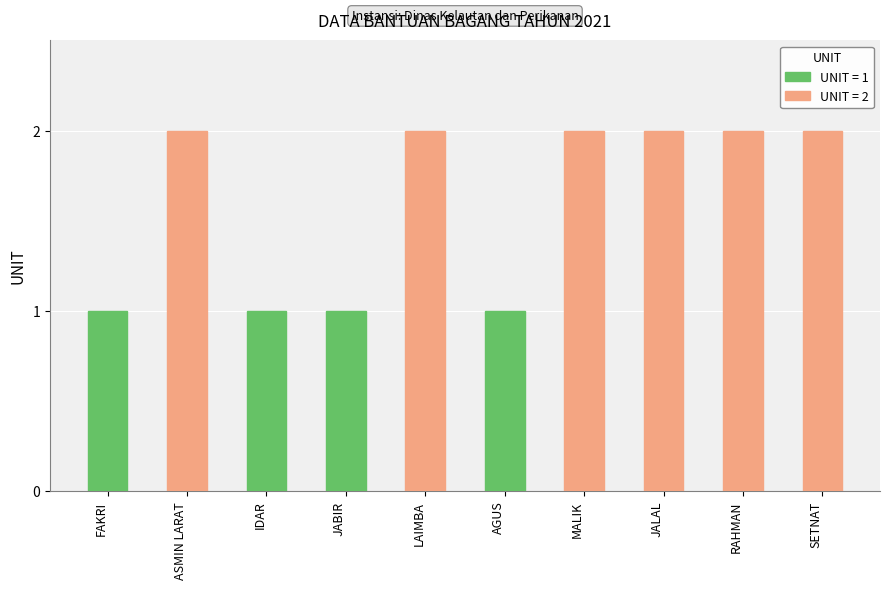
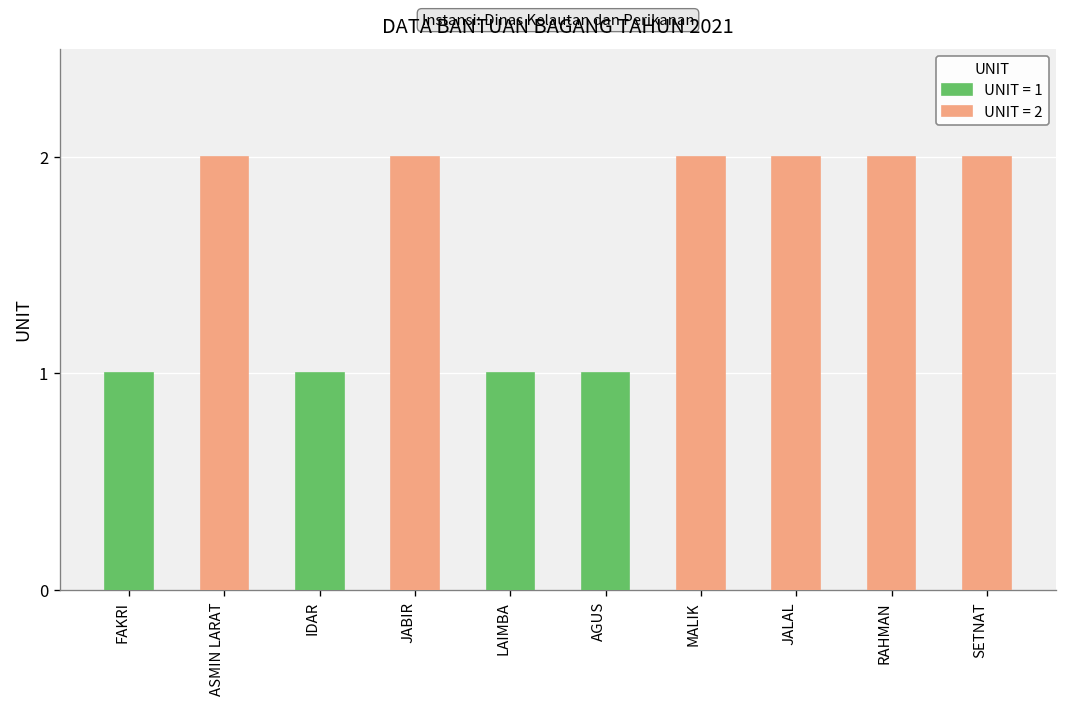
JABIR: 1 -> 2
LAIMBA: 2 -> 1
